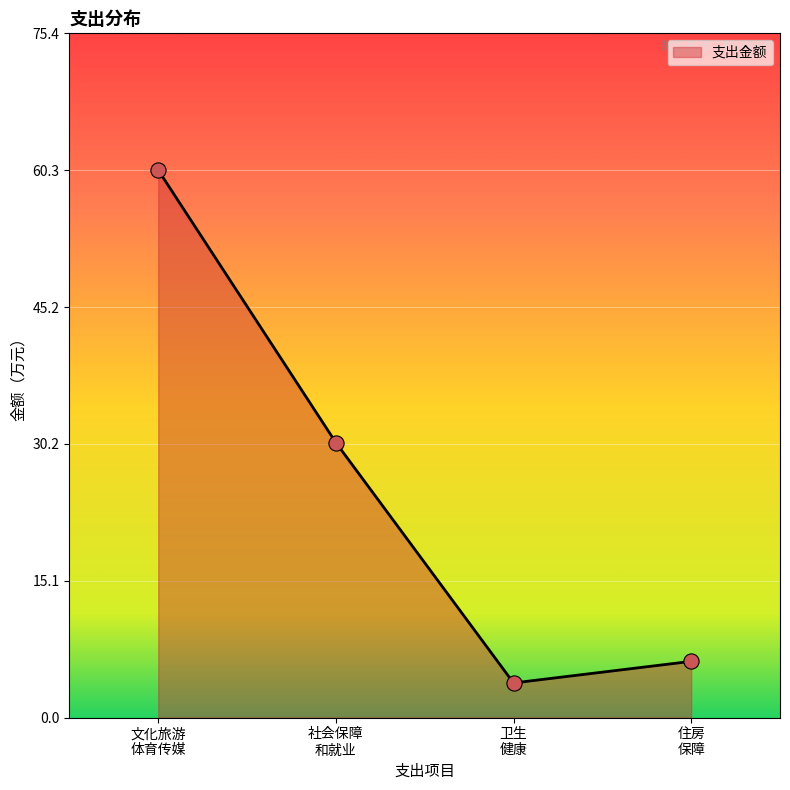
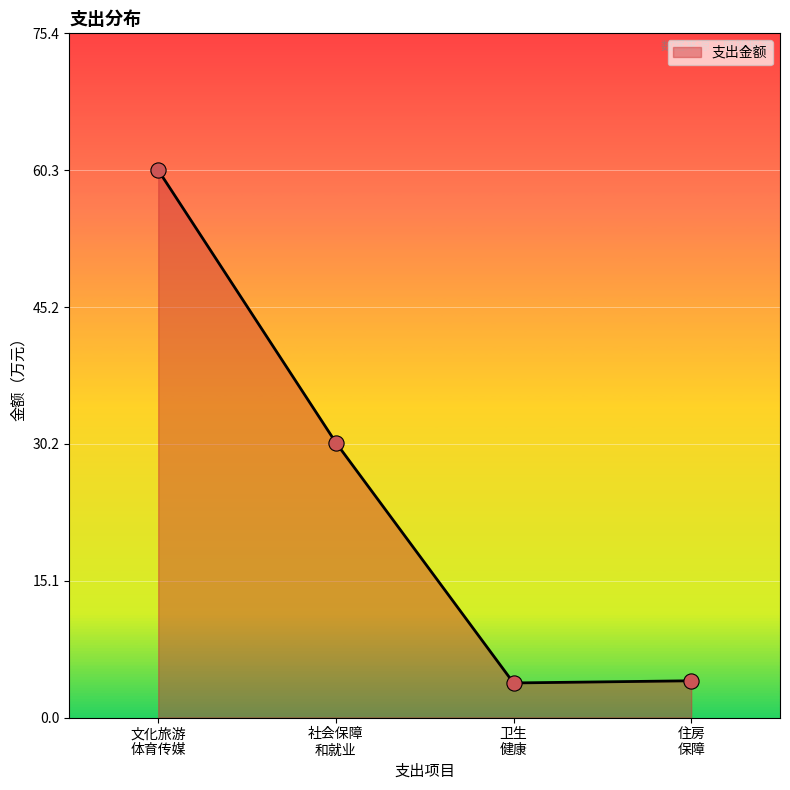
住房 保障: 6 -> 4
